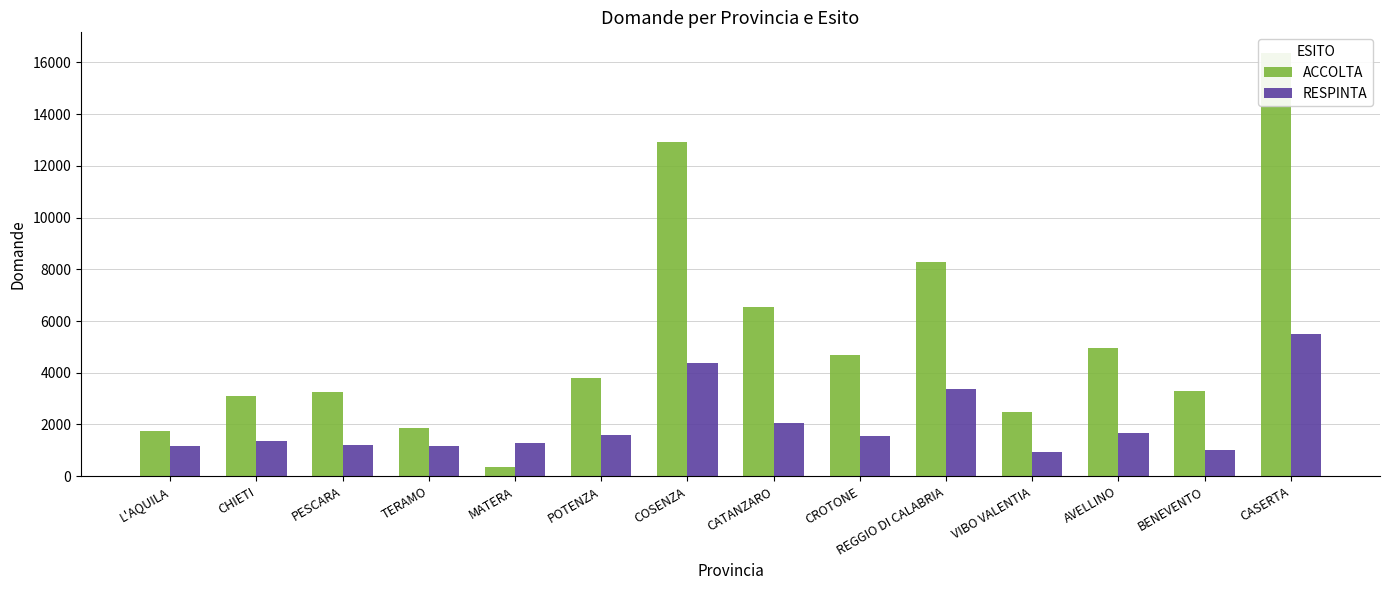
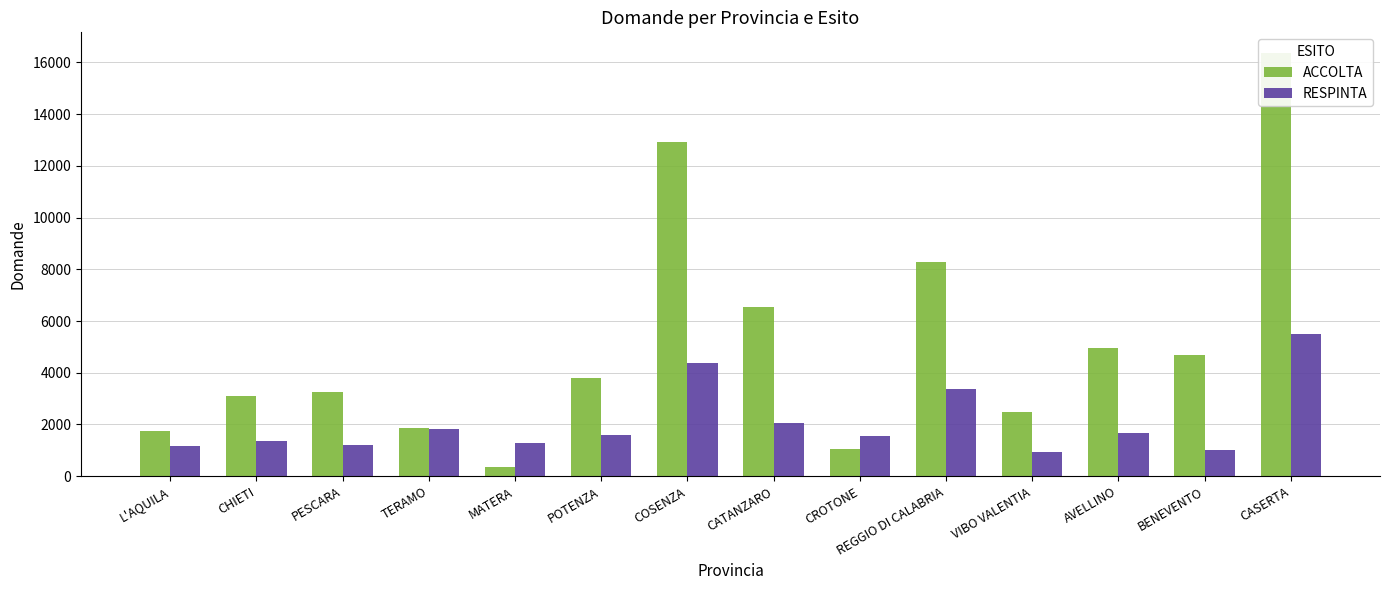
RESPINTA, TERAMO: 1200 -> 1800
ACCOLTA, CROTONE: 4700 -> 1100
ACCOLTA, BENEVENTO: 3300 -> 4700
